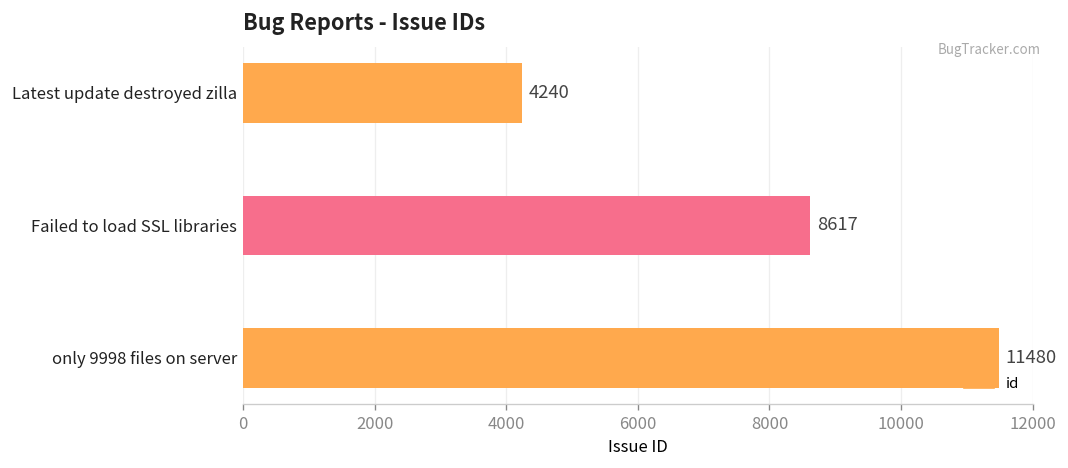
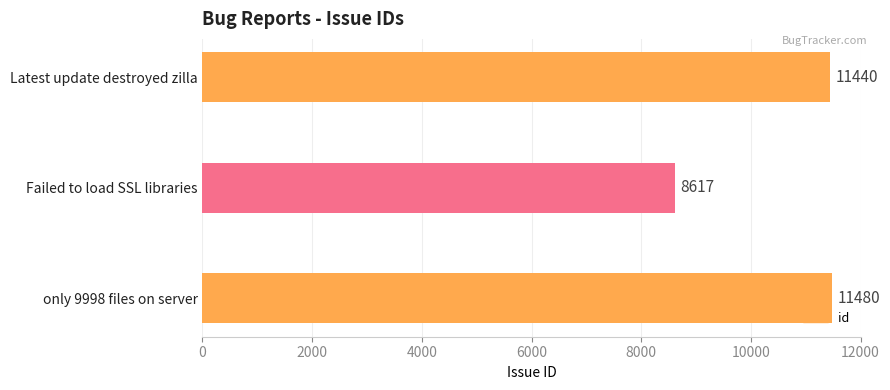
Latest update destroyed zilla: 4240 -> 11440
